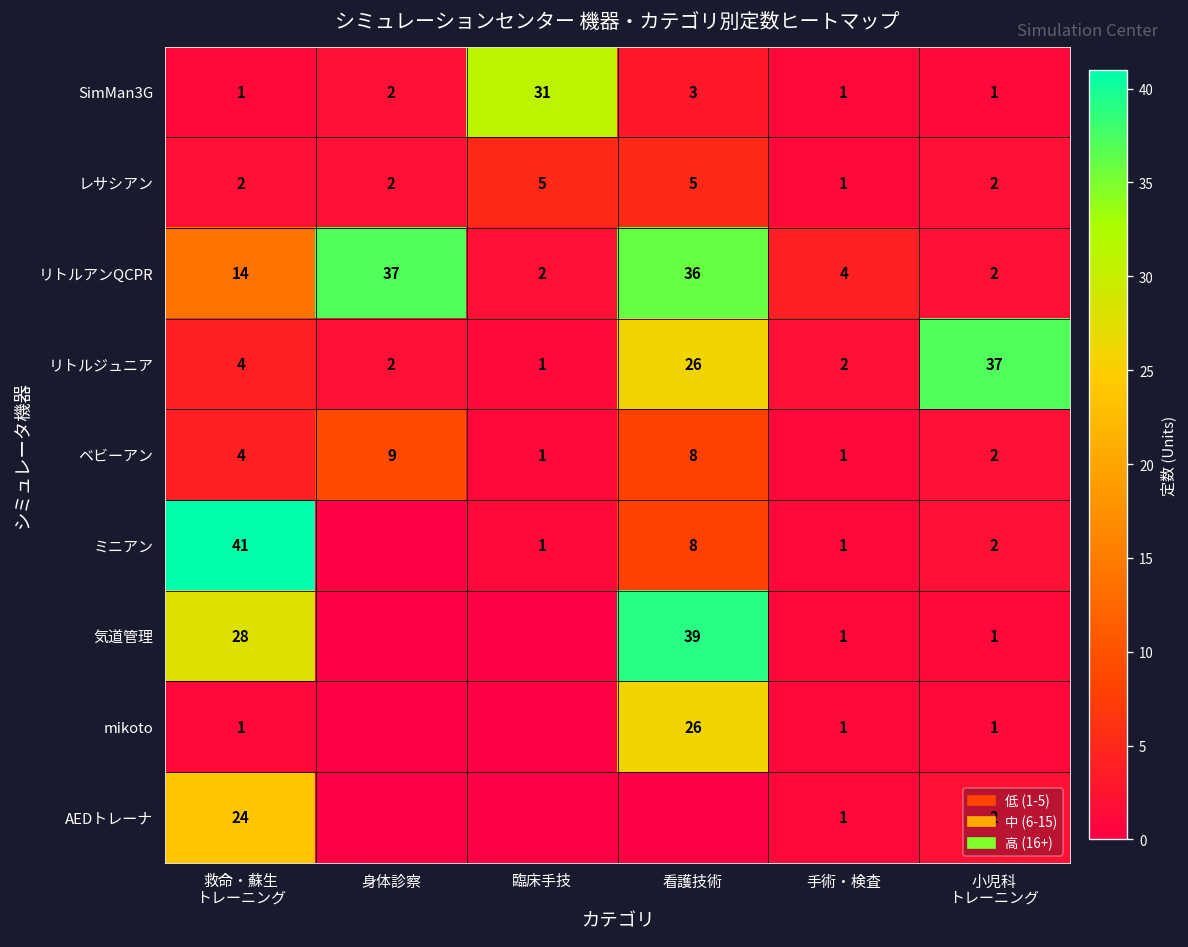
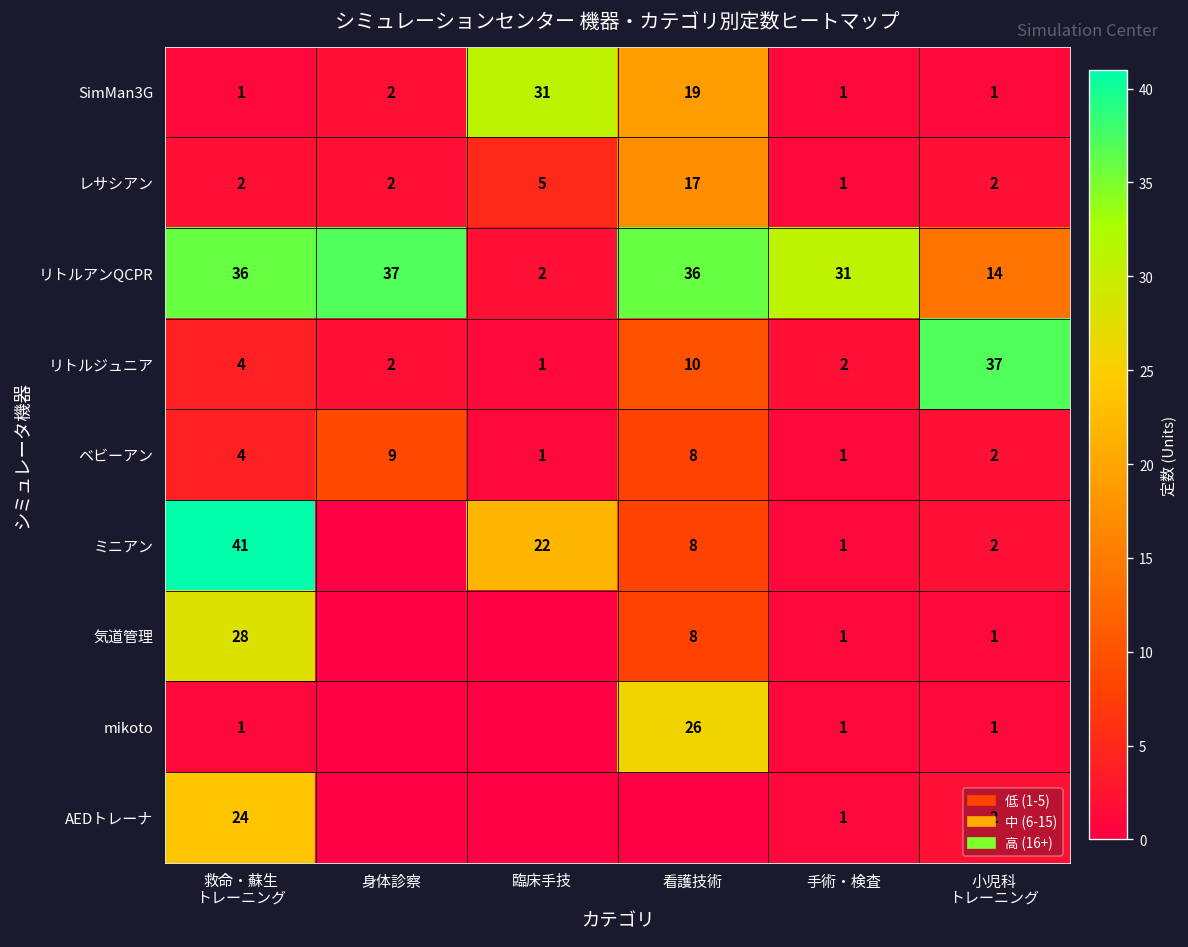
SimMan3G, 看護技術: 3 -> 19
レサシアン, 看護技術: 5 -> 17
リトルアンQCPR, 救命・蘇生 トレーニング: 14 -> 36
リトルアンQCPR, 手術・検査: 4 -> 31
リトルアンQCPR, 小児科 トレーニング: 2 -> 14
リトルジュニア, 看護技術: 26 -> 10
ミニアン, 臨床手技: 1 -> 22
気道管理, 看護技術: 39 -> 8
